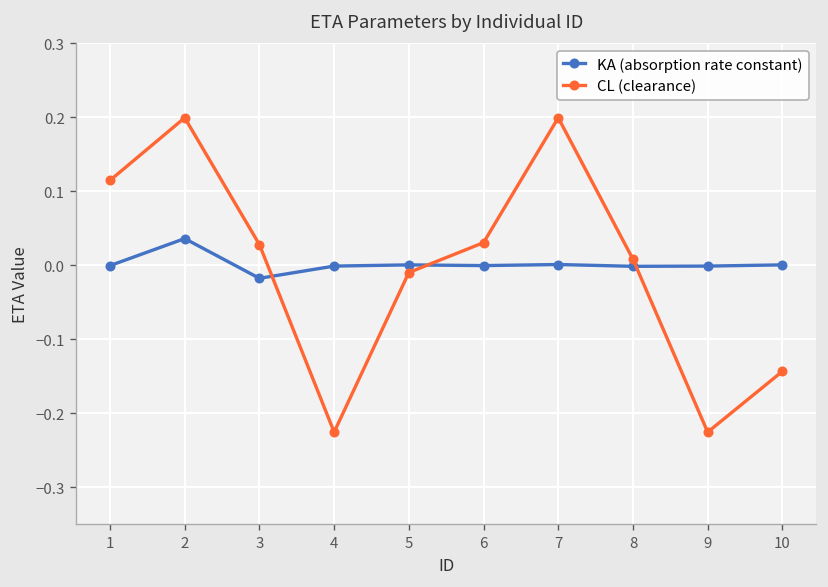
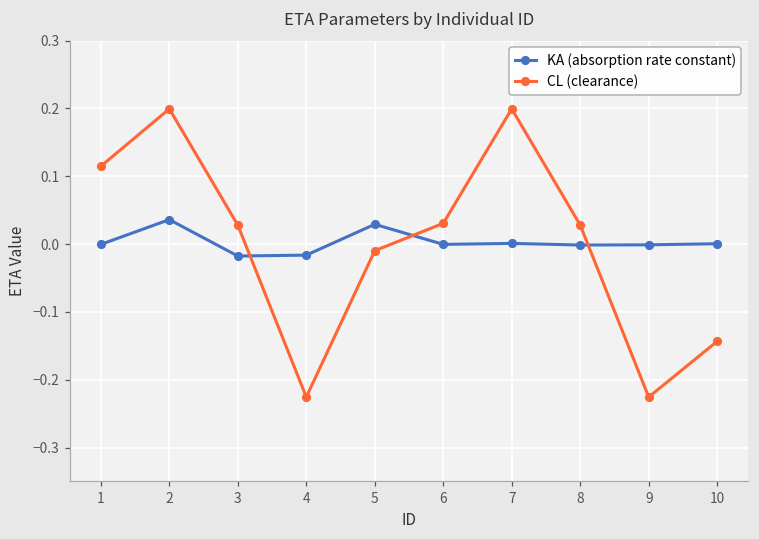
KA (absorption rate constant), 4: 0.00 -> -0.02
KA (absorption rate constant), 5: 0.00 -> 0.03
CL (clearance), 8: 0.01 -> 0.03
